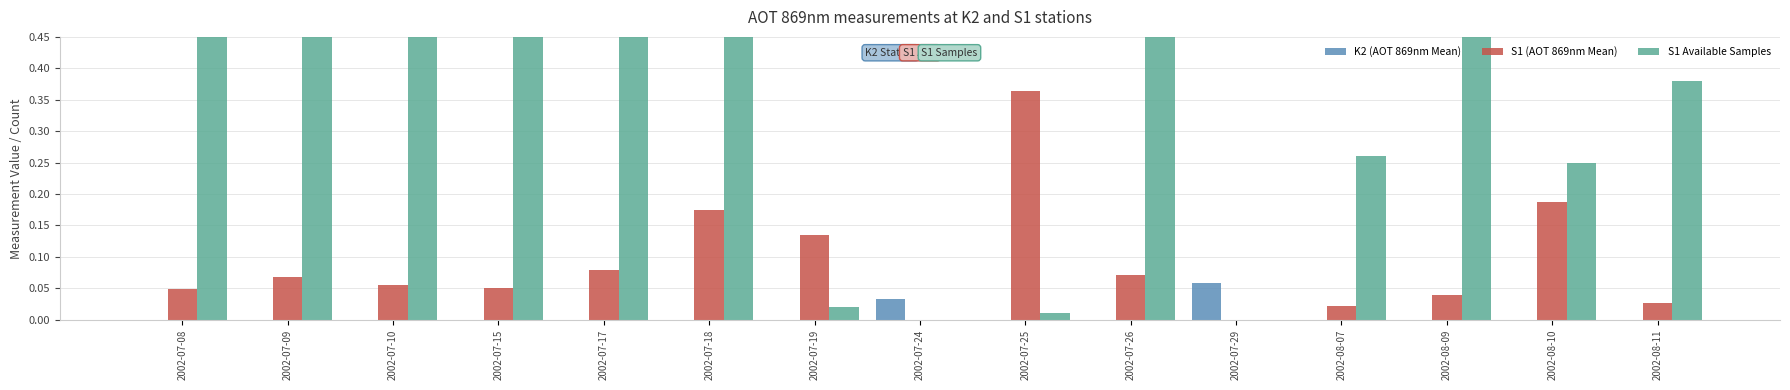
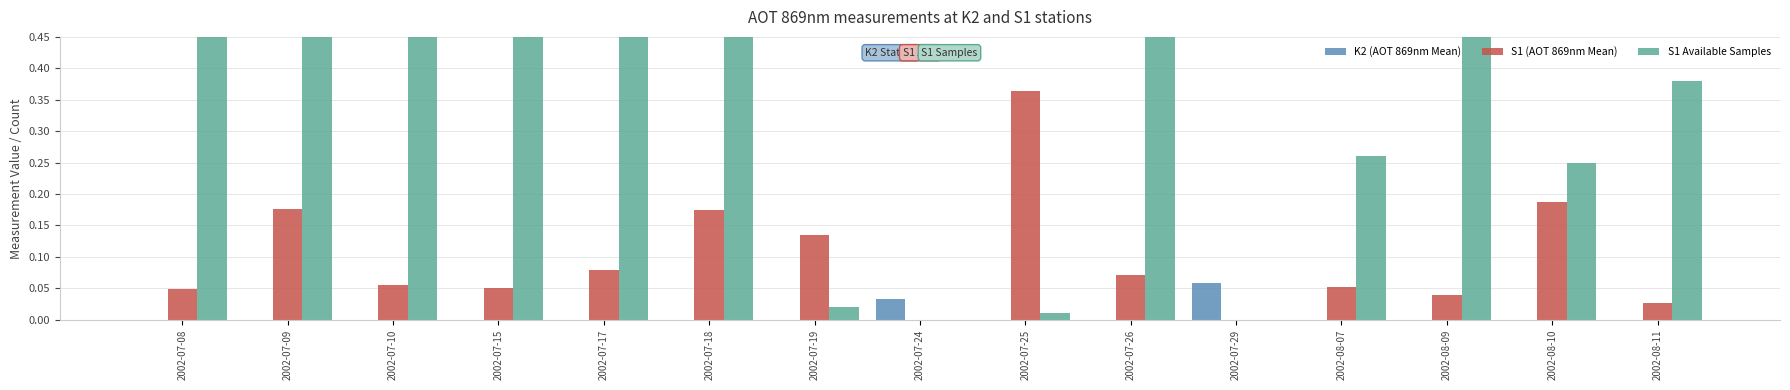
S1 (AOT 869nm Mean), 2002-07-09: 0.07 -> 0.18
S1 (AOT 869nm Mean), 2002-08-07: 0.02 -> 0.05
